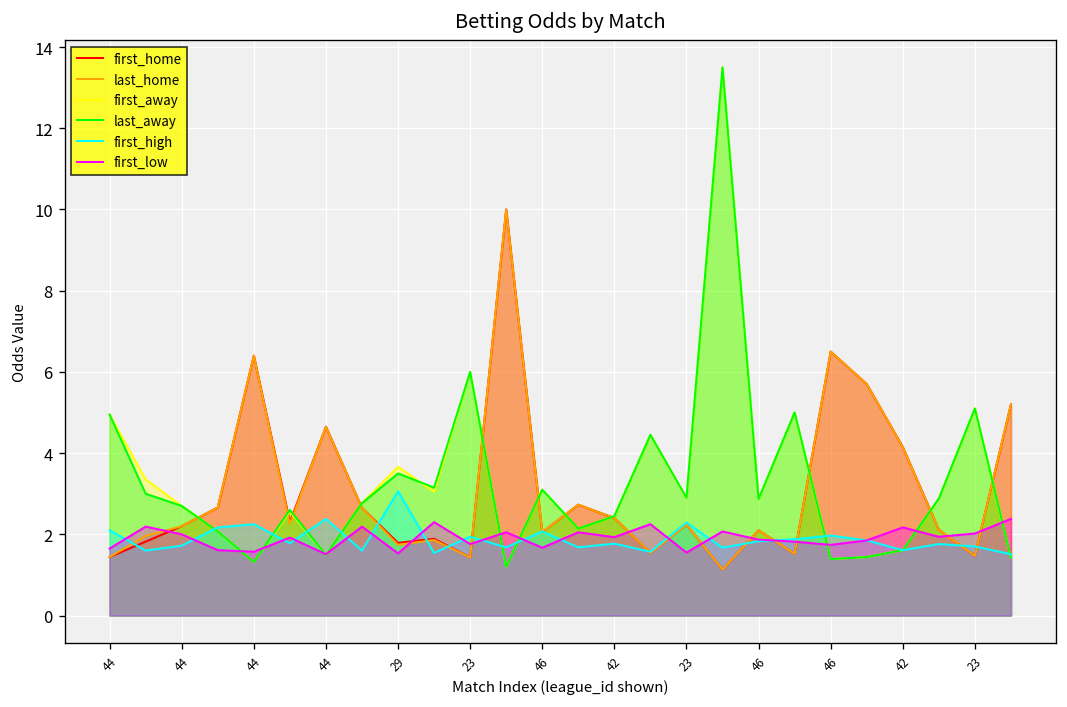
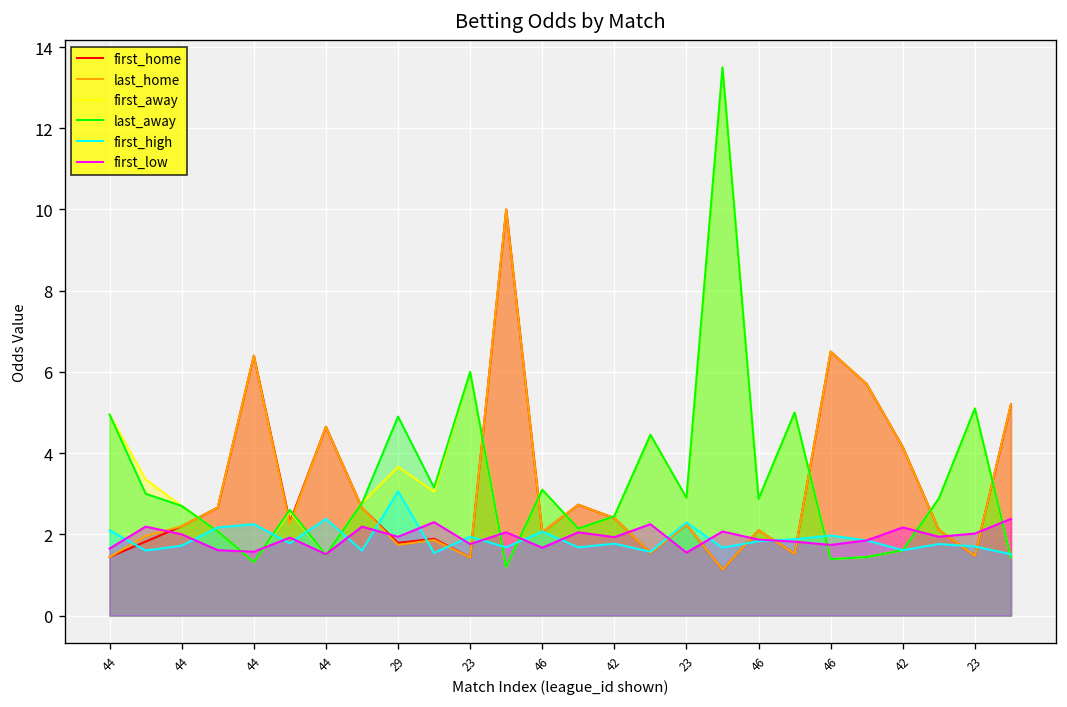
last_away, 29: 3.5 -> 4.9
first_low, 29: 1.5 -> 1.9
